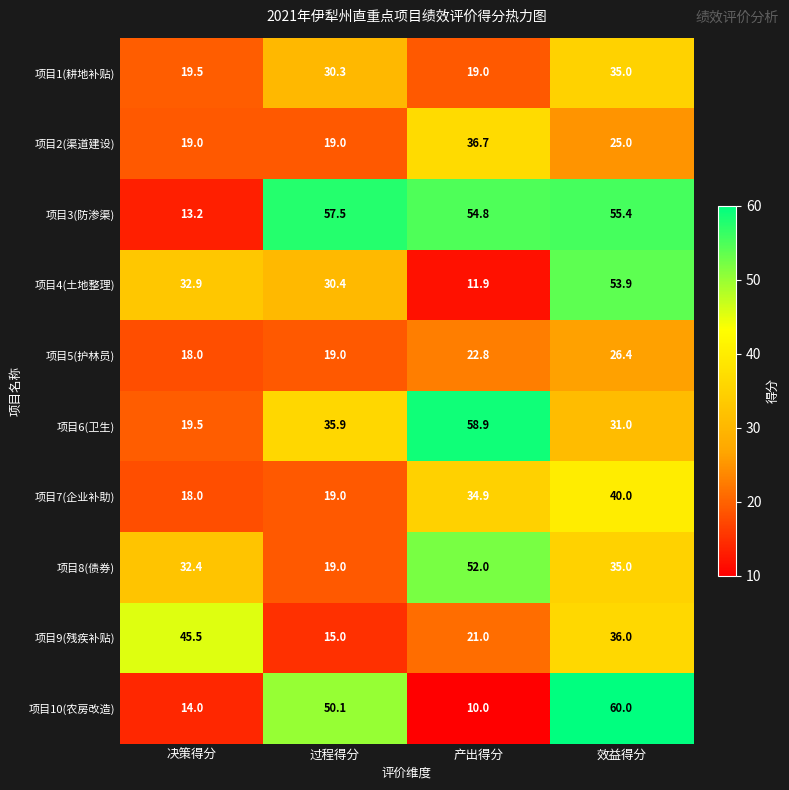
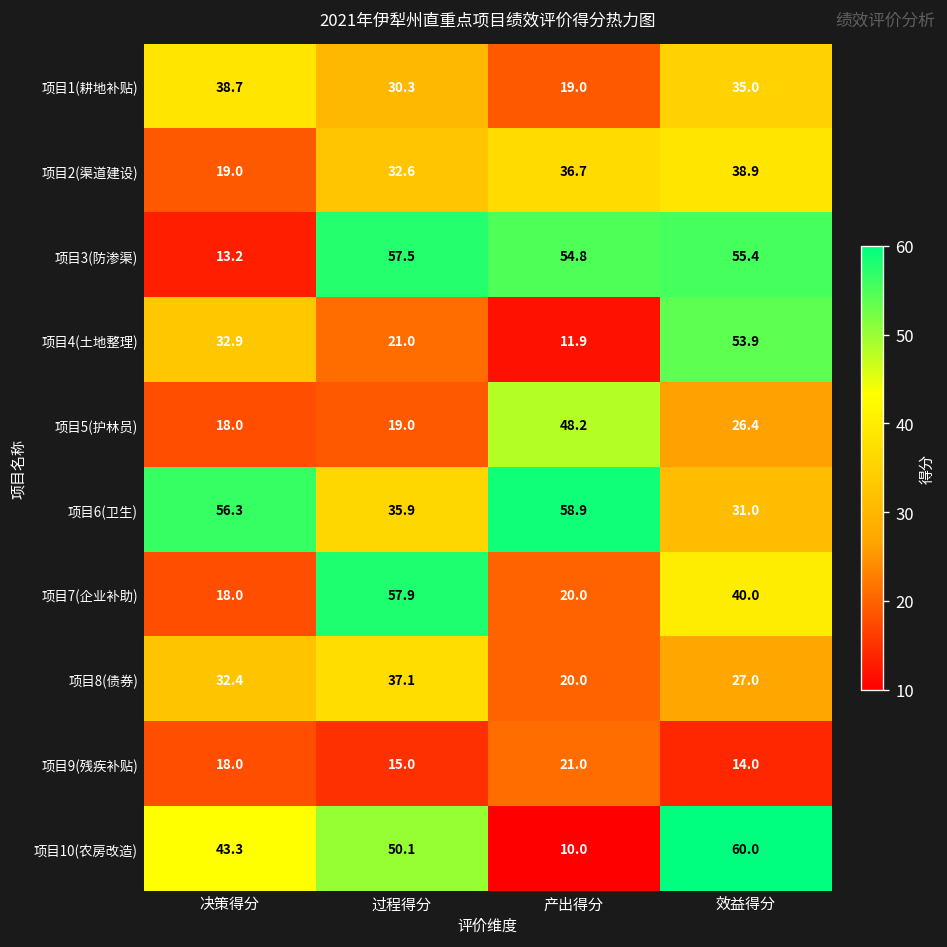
项目1(耕地补贴), 决策得分: 19.5 -> 38.7
项目2(渠道建设), 过程得分: 19.0 -> 32.6
项目2(渠道建设), 效益得分: 25.0 -> 38.9
项目4(土地整理), 过程得分: 30.4 -> 21.0
项目5(护林员), 产出得分: 22.8 -> 48.2
项目6(卫生), 决策得分: 19.5 -> 56.3
项目7(企业补助), 过程得分: 19.0 -> 57.9
项目7(企业补助), 产出得分: 34.9 -> 20.0
项目8(债券), 过程得分: 19.0 -> 37.1
项目8(债券), 产出得分: 52.0 -> 20.0
项目8(债券), 效益得分: 35.0 -> 27.0
项目9(残疾补贴), 决策得分: 45.5 -> 18.0
项目9(残疾补贴), 效益得分: 36.0 -> 14.0
项目10(农房改造), 决策得分: 14.0 -> 43.3
